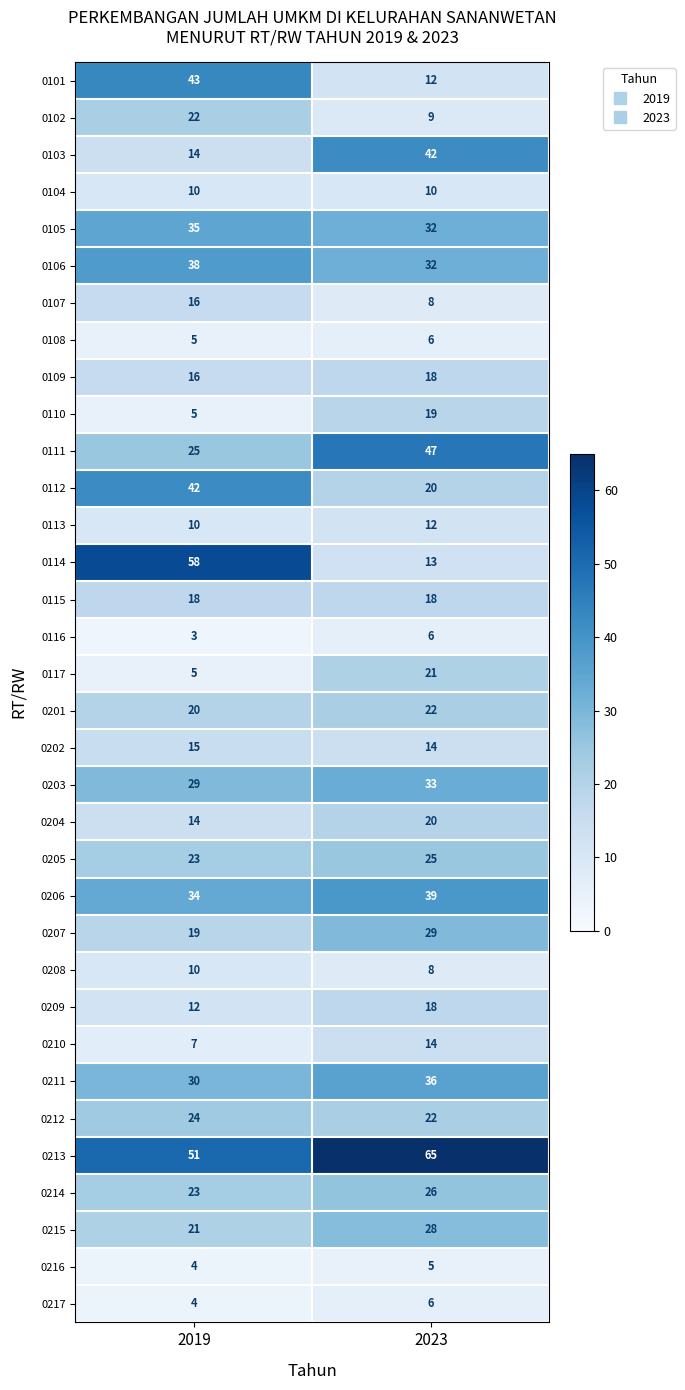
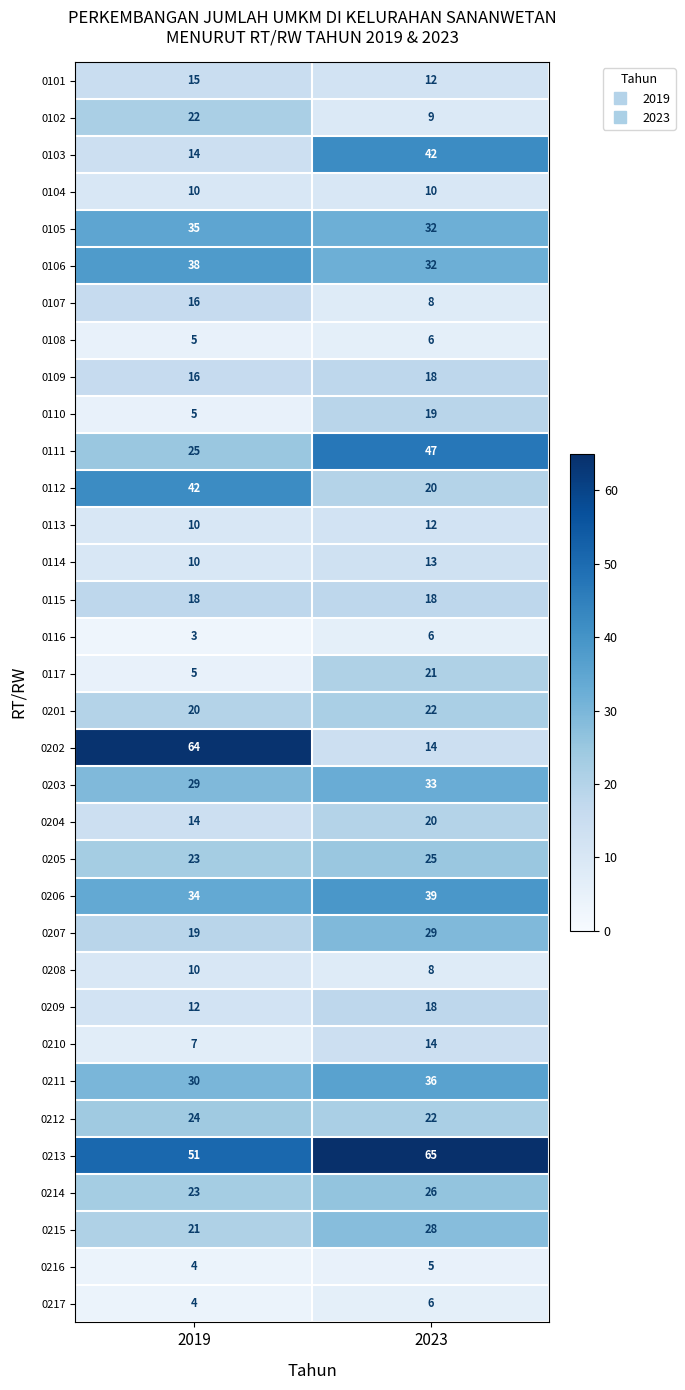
0101, 2019: 43 -> 15
0114, 2019: 58 -> 10
0202, 2019: 15 -> 64
